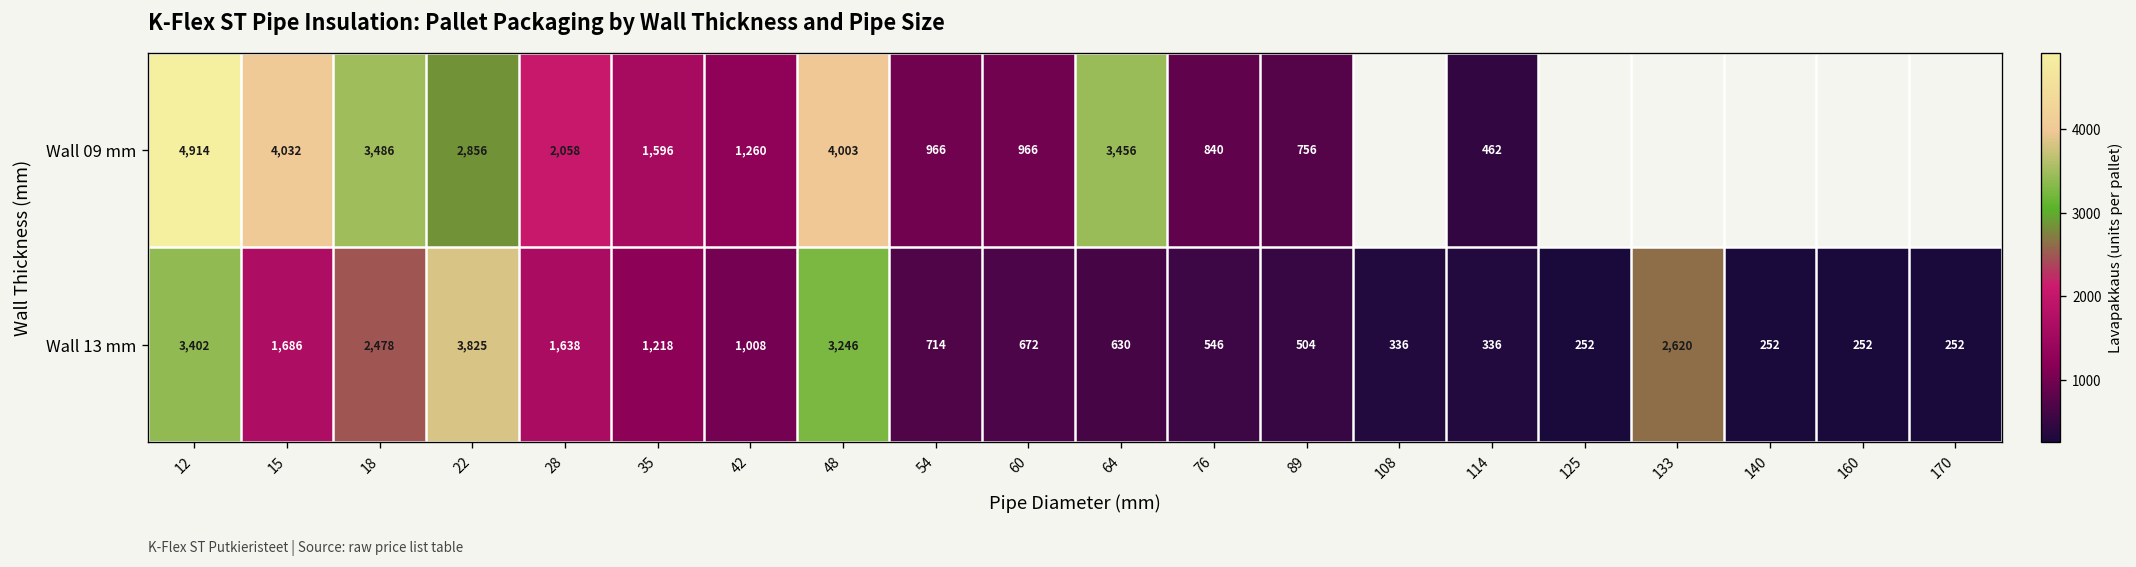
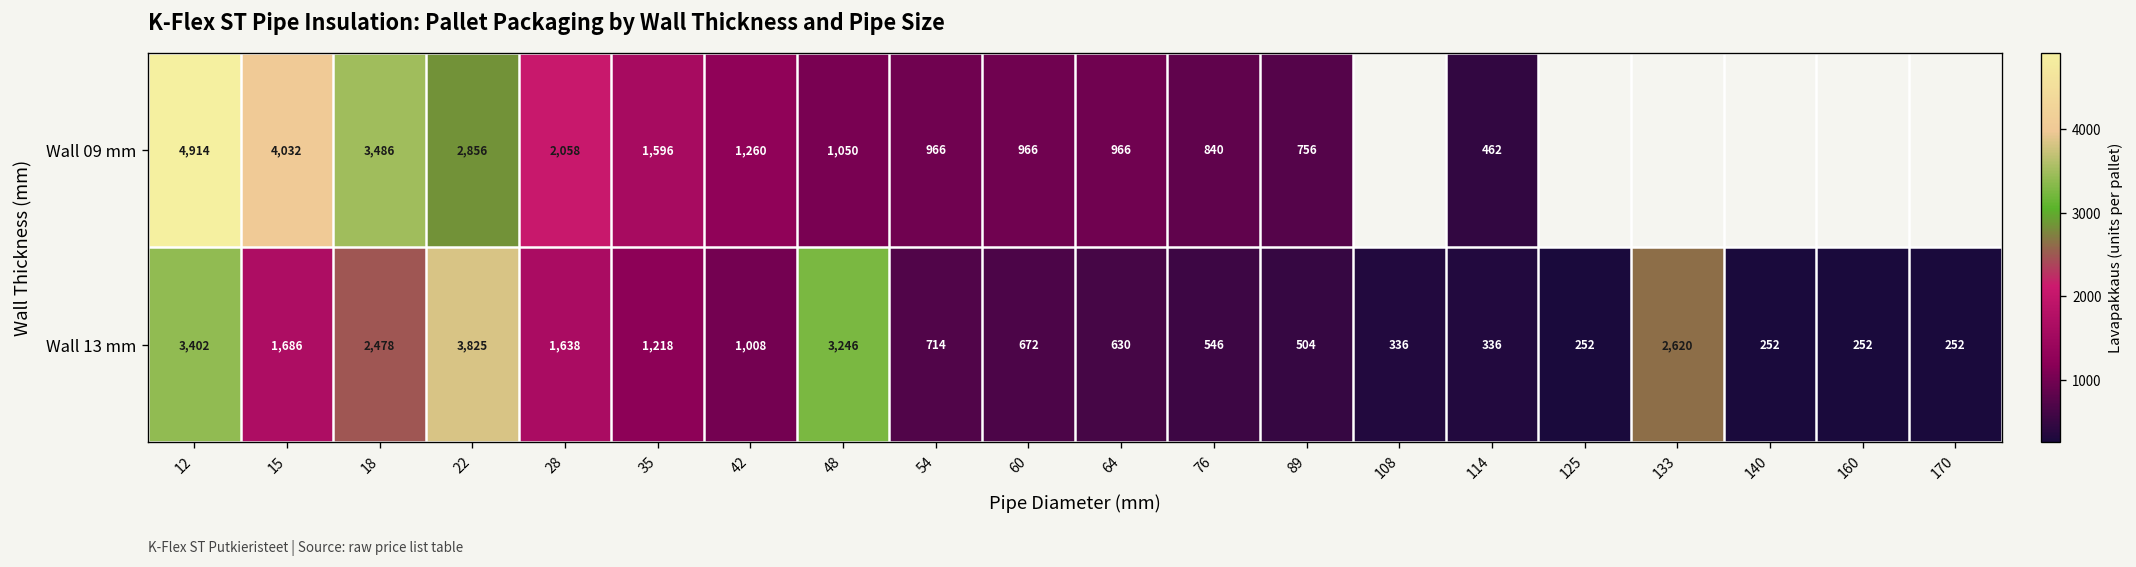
Wall 09 mm, 48: 4,003 -> 1,050
Wall 09 mm, 64: 3,456 -> 966
